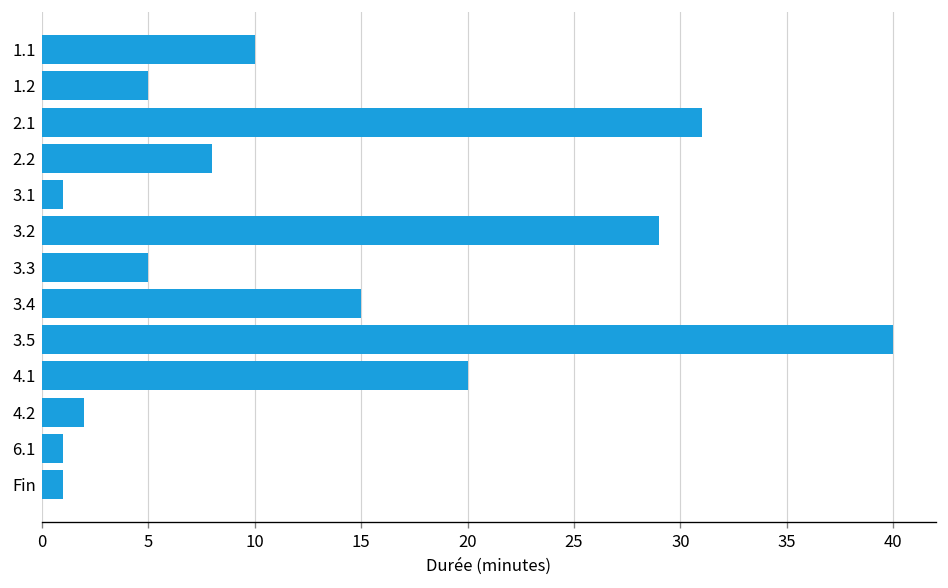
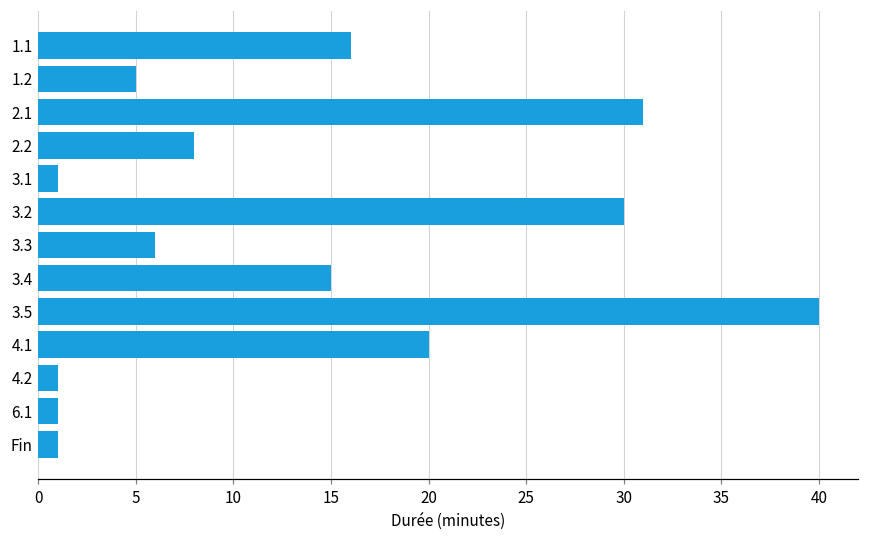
1.1: 10 -> 16
3.2: 29 -> 30
3.3: 5 -> 6
4.2: 2 -> 1
